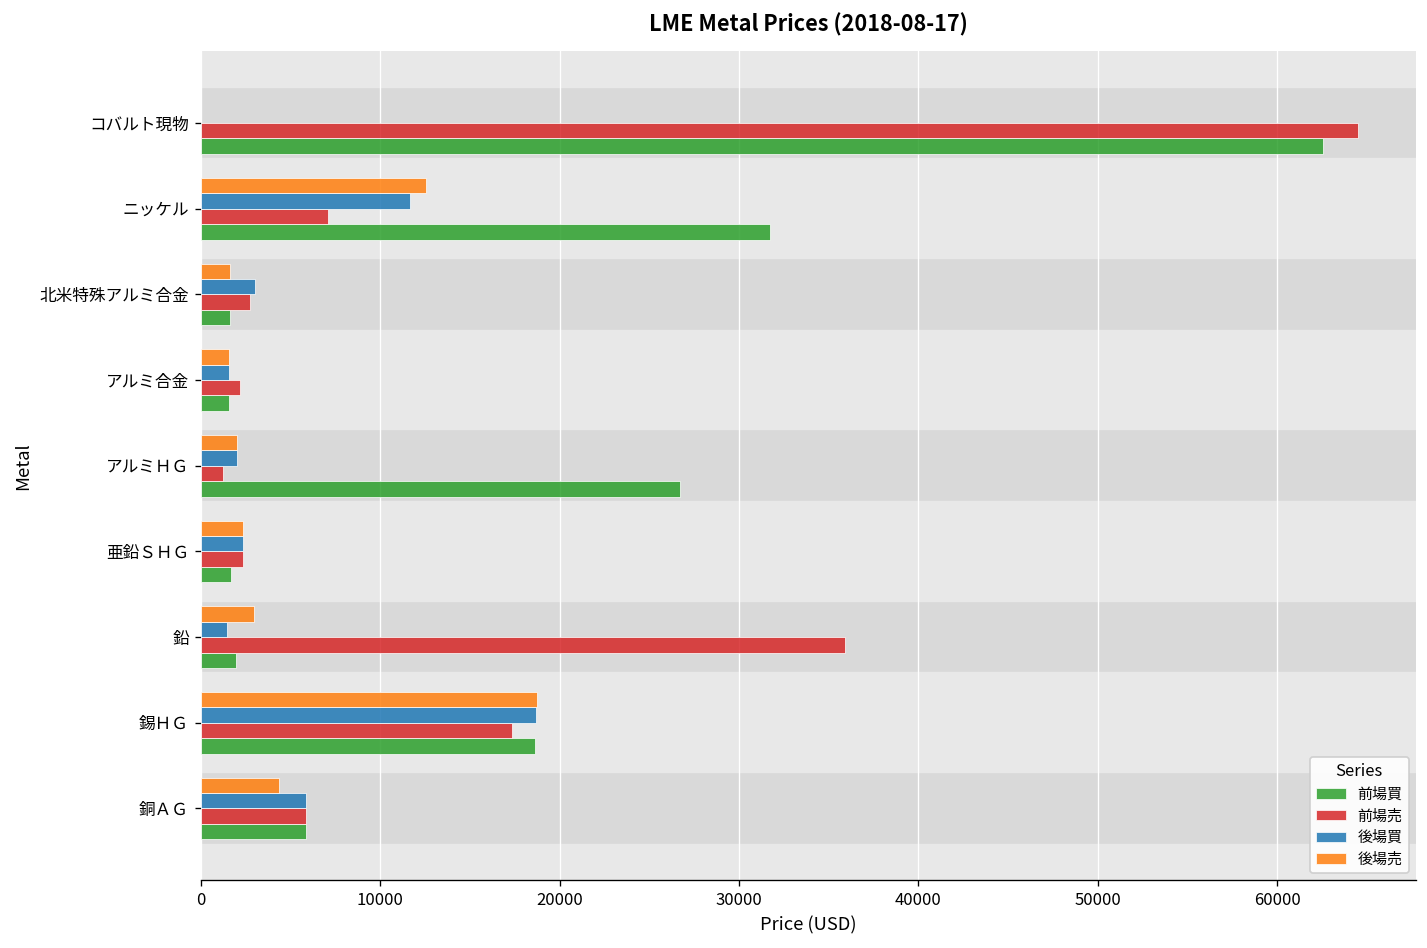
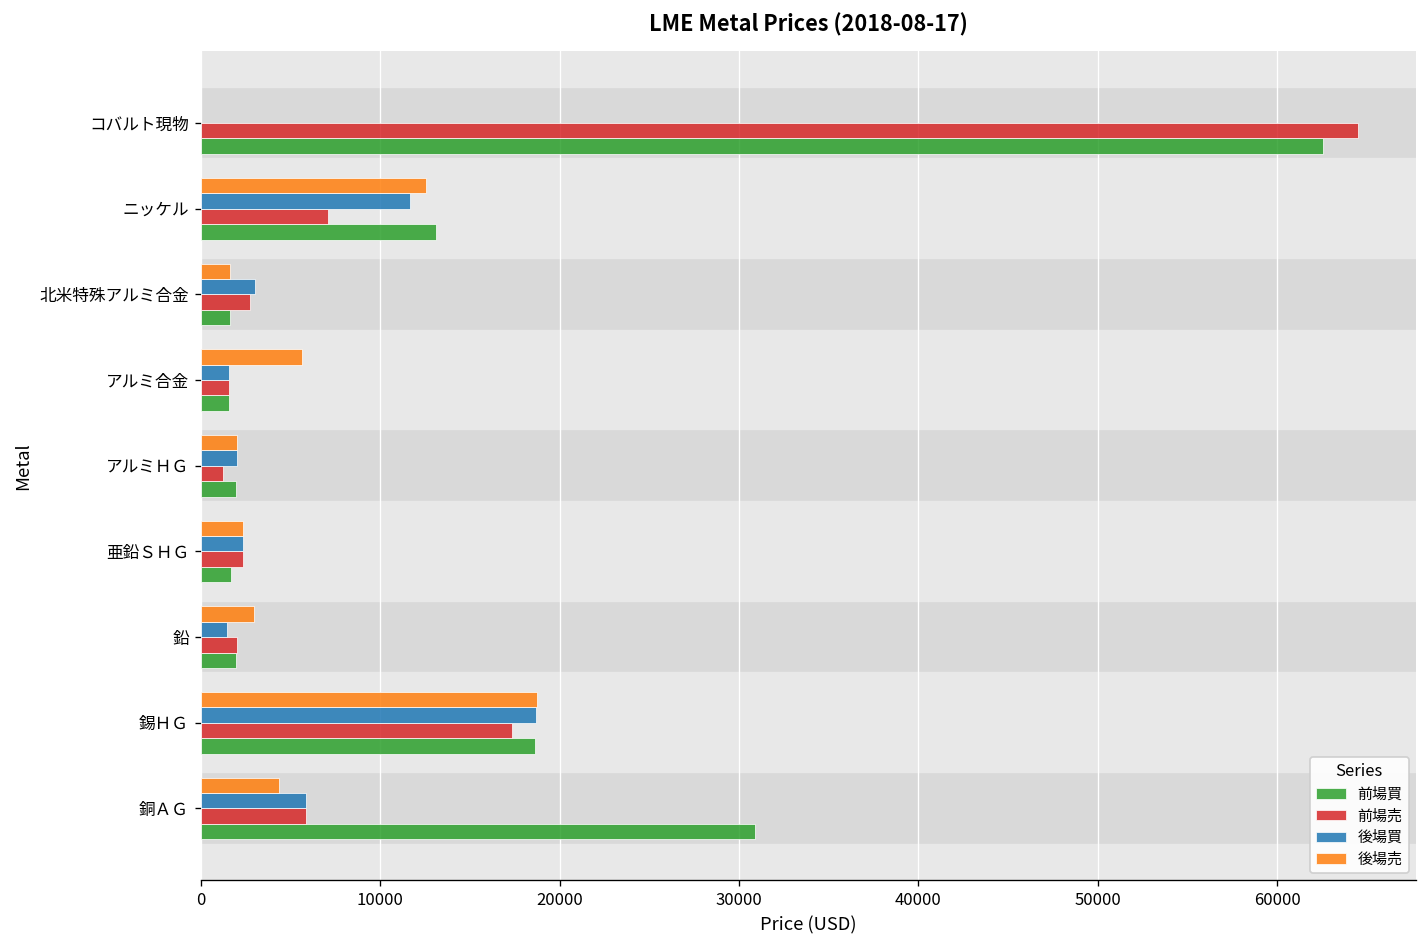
前場買, ニッケル: 31700 -> 13100
後場売, アルミ合金: 1600 -> 5600
前場売, アルミ合金: 2200 -> 1600
前場買, アルミＨＧ: 26700 -> 2000
前場売, 鉛: 35900 -> 2000
前場買, 銅ＡＧ: 5900 -> 30900
